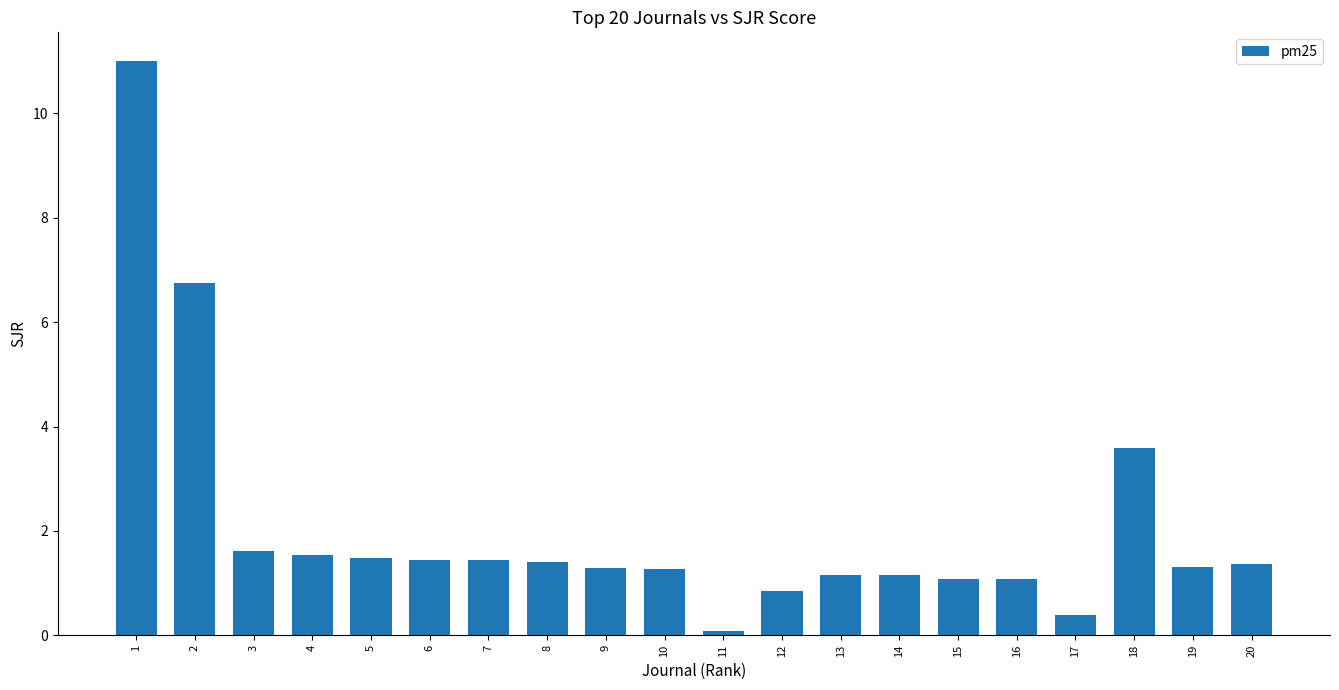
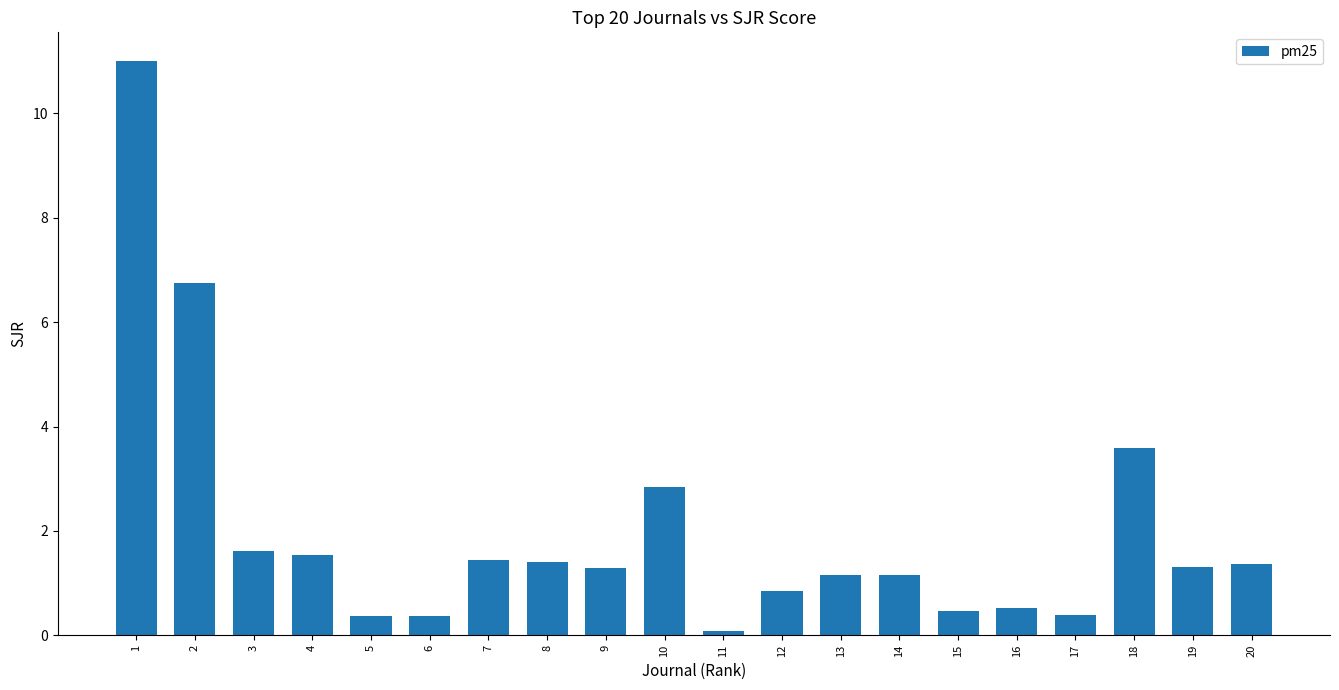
5: 1.5 -> 0.4
6: 1.4 -> 0.4
10: 1.3 -> 2.8
15: 1.1 -> 0.5
16: 1.1 -> 0.5
